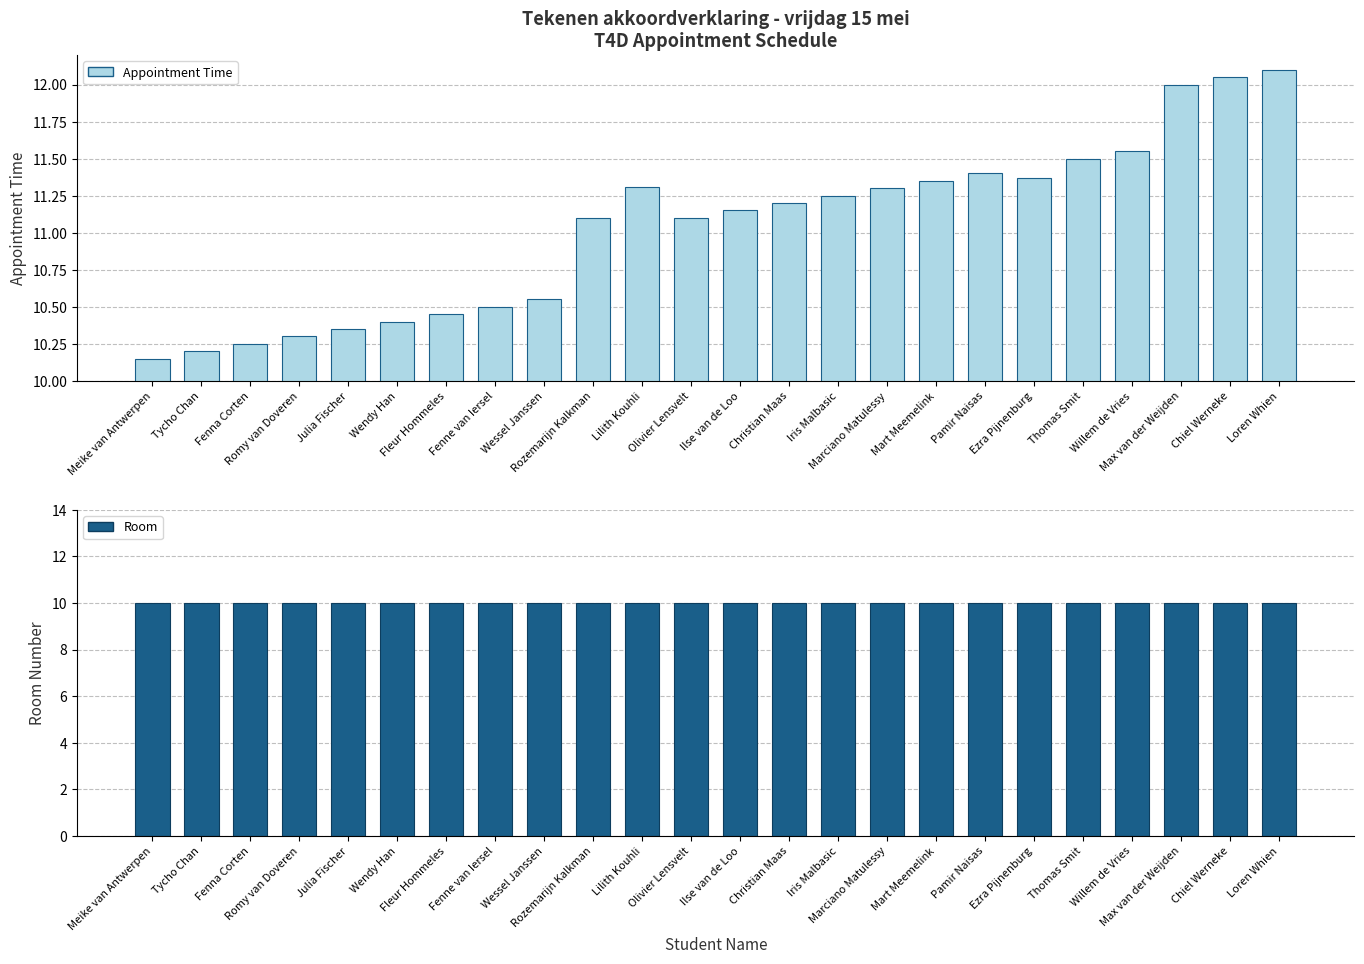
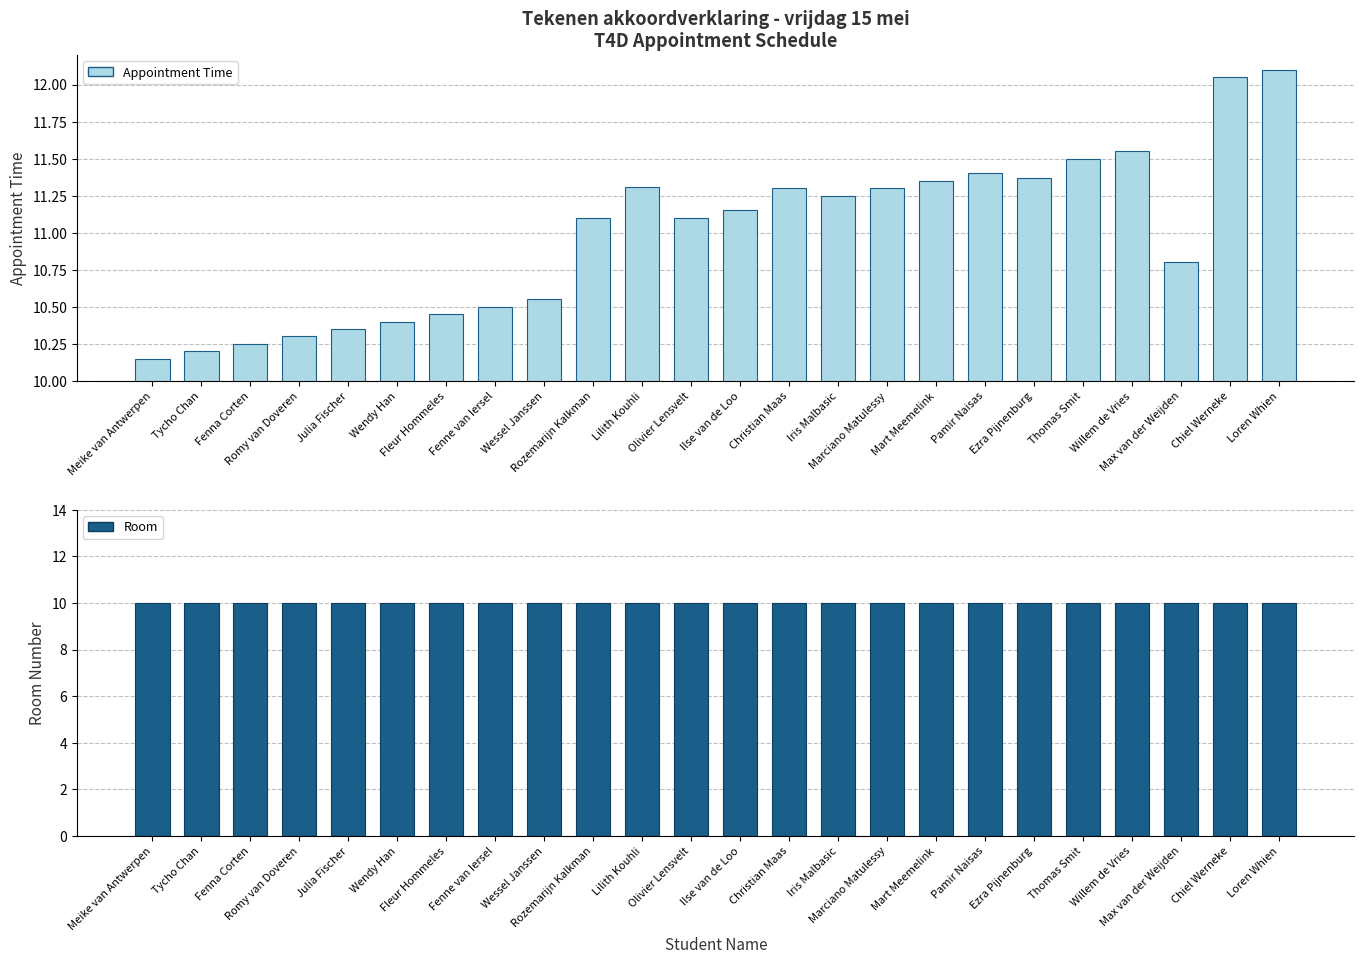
Tekenen akkoordverklaring - vrijdag 15 mei T4D Appointment Schedule, Christian Maas: 11.2 -> 11.3
Tekenen akkoordverklaring - vrijdag 15 mei T4D Appointment Schedule, Max van der Weijden: 12.0 -> 10.8
